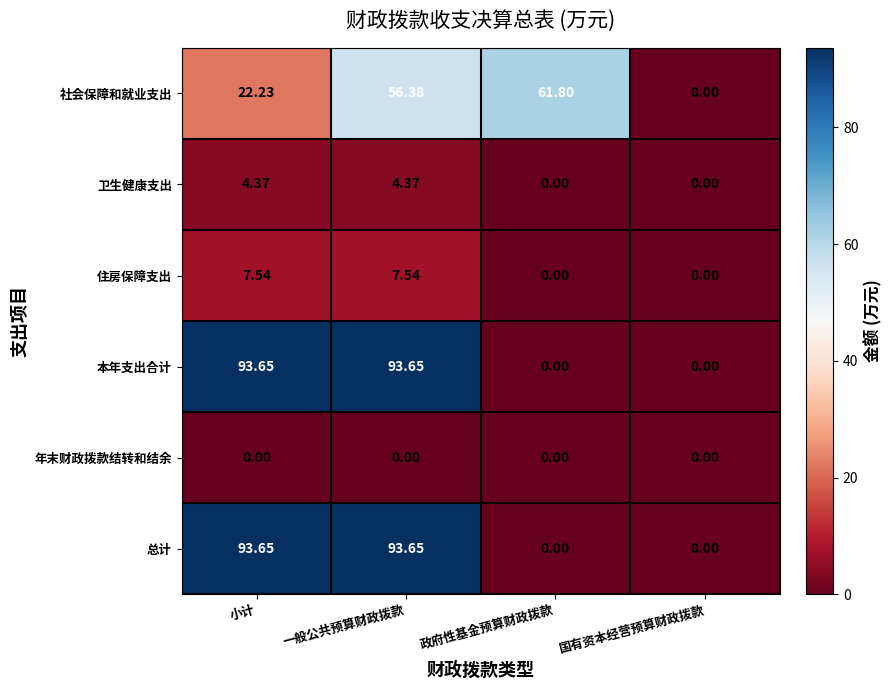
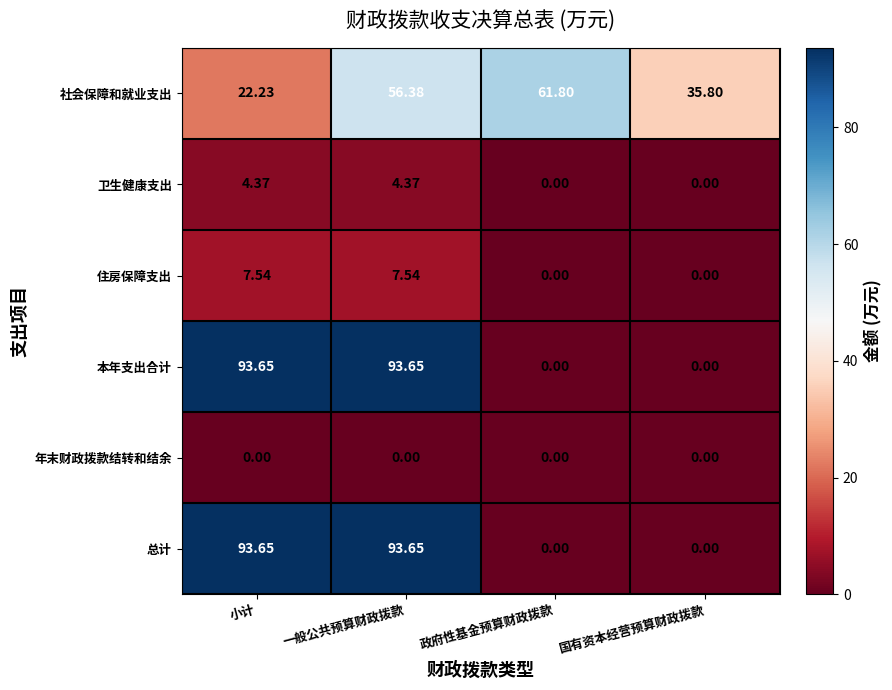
社会保障和就业支出, 国有资本经营预算财政拨款: 0.00 -> 35.80
